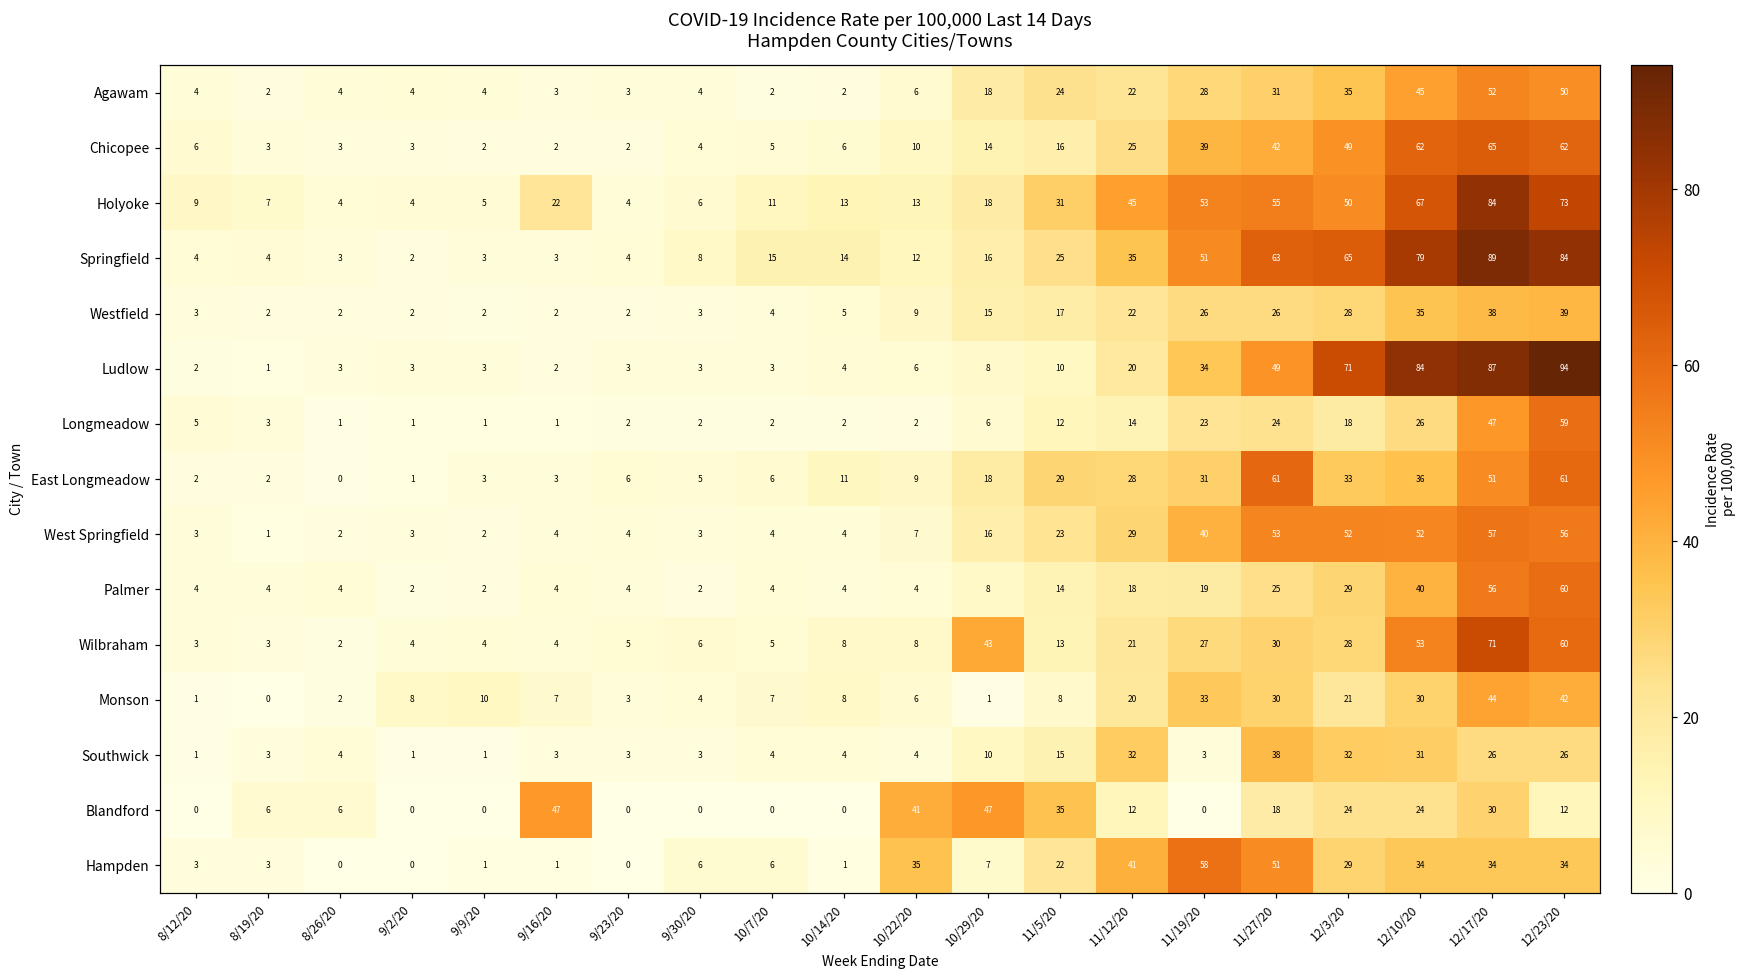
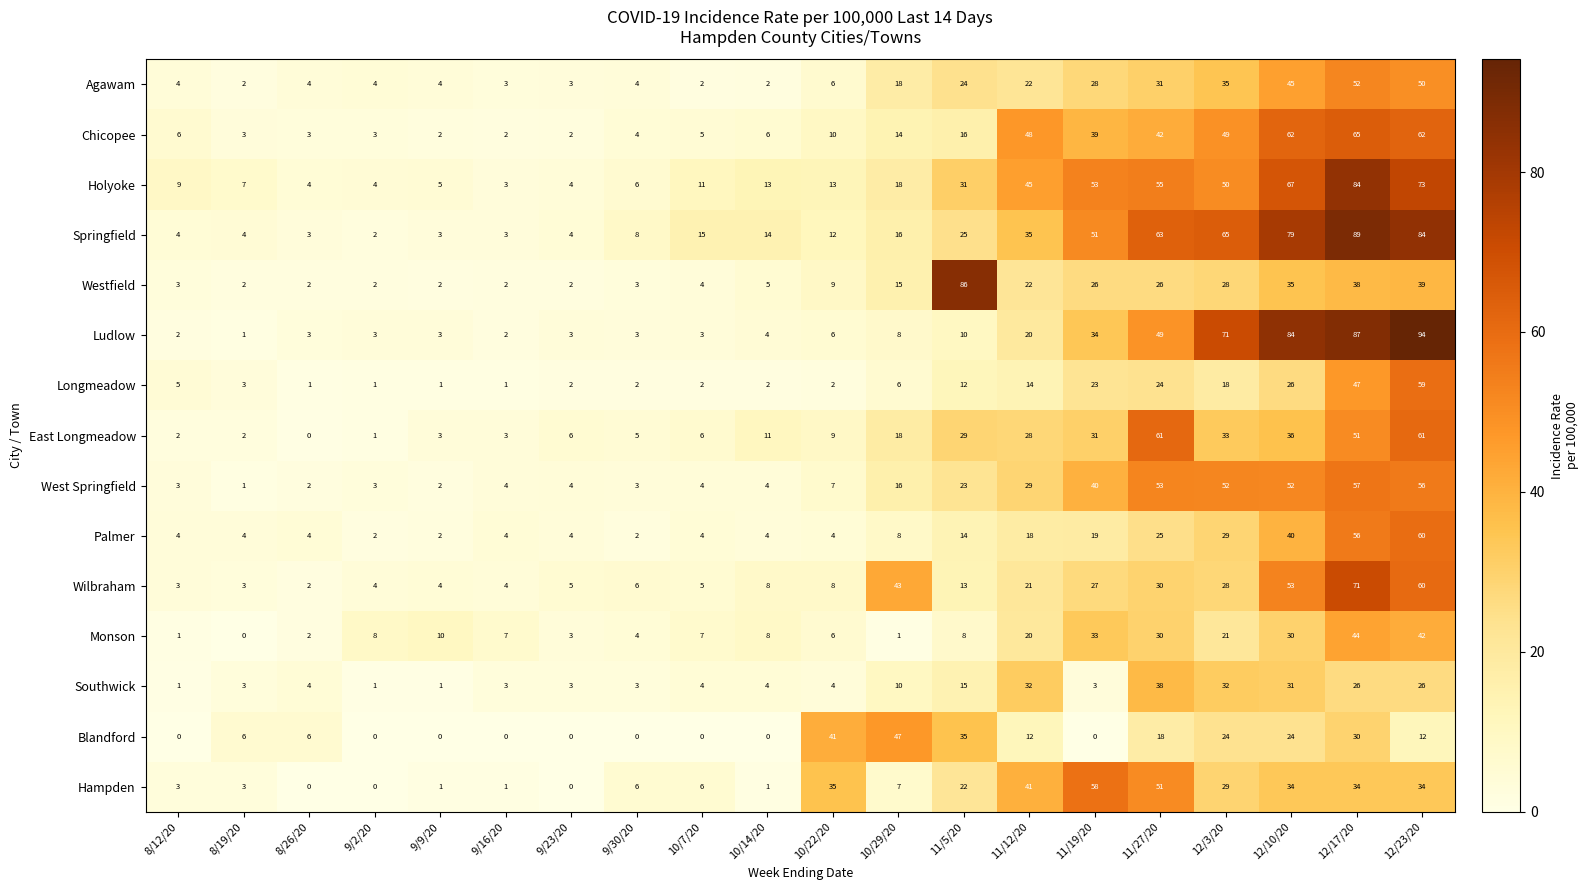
Chicopee, 11/12/20: 25 -> 48
Holyoke, 9/16/20: 22 -> 3
Westfield, 11/5/20: 17 -> 86
Blandford, 9/16/20: 47 -> 0
